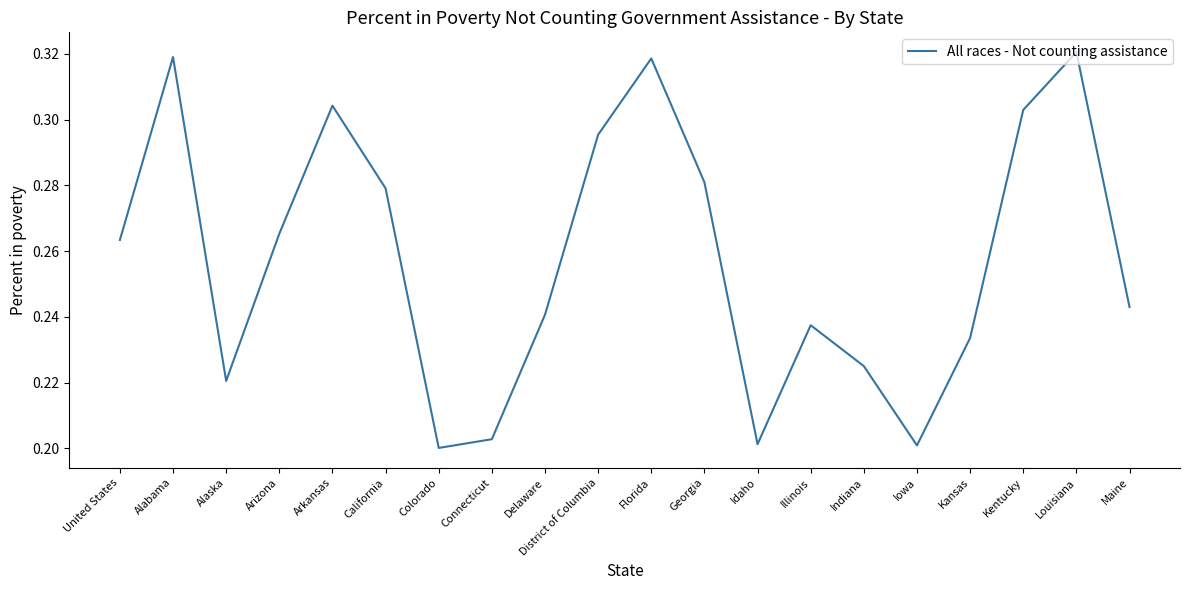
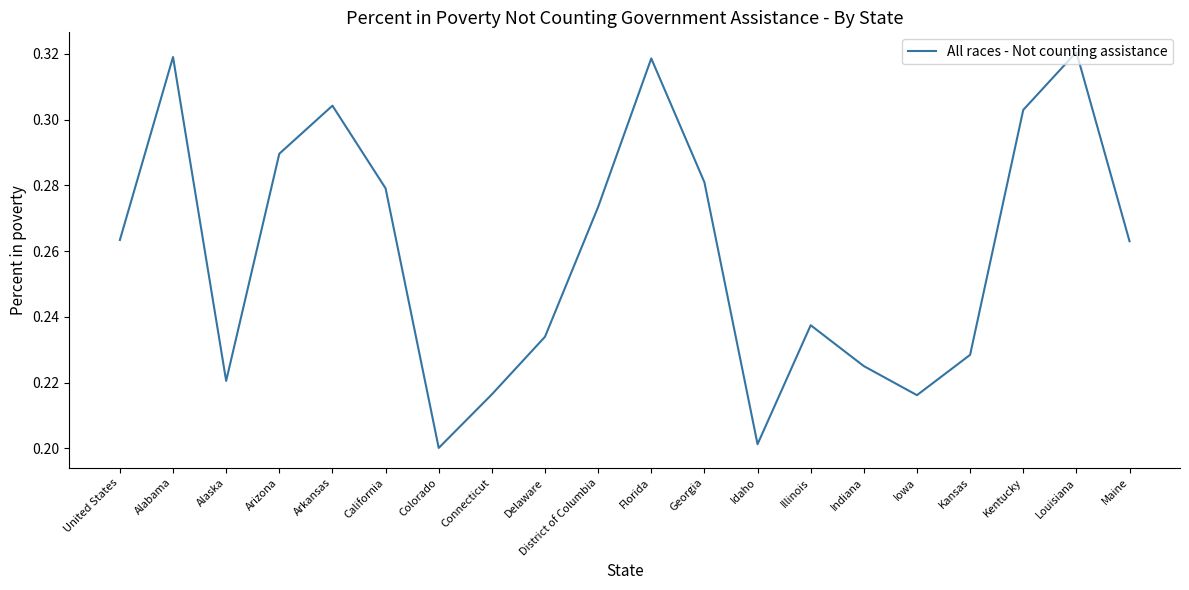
Arizona: 0.265 -> 0.290
Connecticut: 0.203 -> 0.216
Delaware: 0.241 -> 0.234
District of Columbia: 0.295 -> 0.273
Iowa: 0.201 -> 0.216
Kansas: 0.234 -> 0.228
Maine: 0.243 -> 0.263
